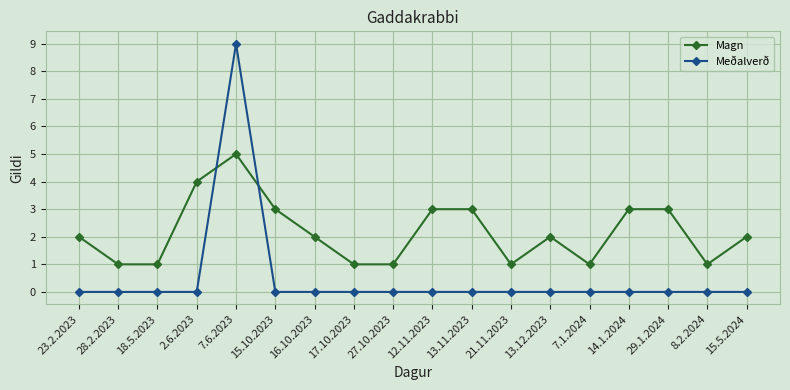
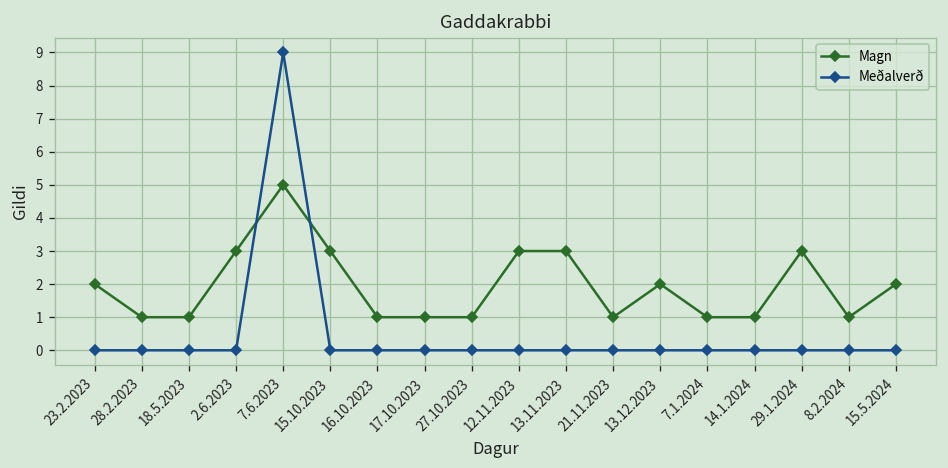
Magn, 2.6.2023: 4 -> 3
Magn, 16.10.2023: 2 -> 1
Magn, 14.1.2024: 3 -> 1
